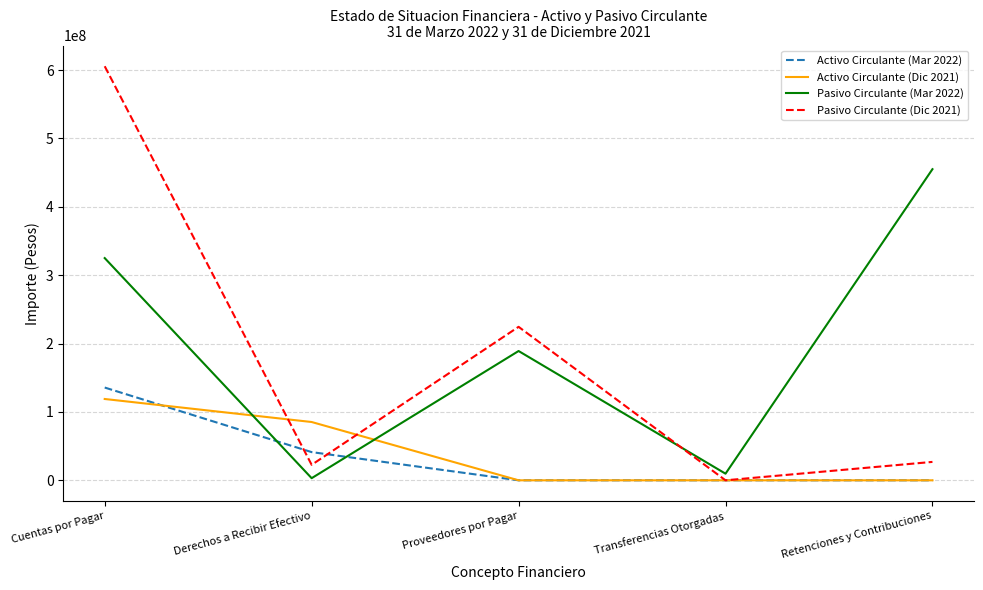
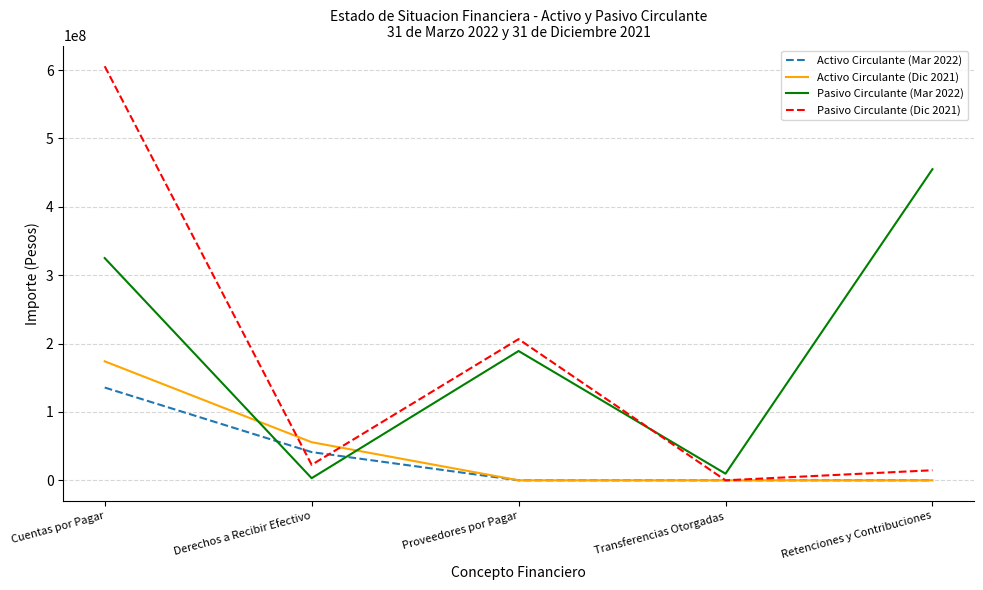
Activo Circulante (Dic 2021), Cuentas por Pagar: 120000000 -> 170000000
Activo Circulante (Dic 2021), Derechos a Recibir Efectivo: 90000000 -> 60000000
Pasivo Circulante (Dic 2021), Proveedores por Pagar: 220000000 -> 210000000
Pasivo Circulante (Dic 2021), Retenciones y Contribuciones: 30000000 -> 10000000
